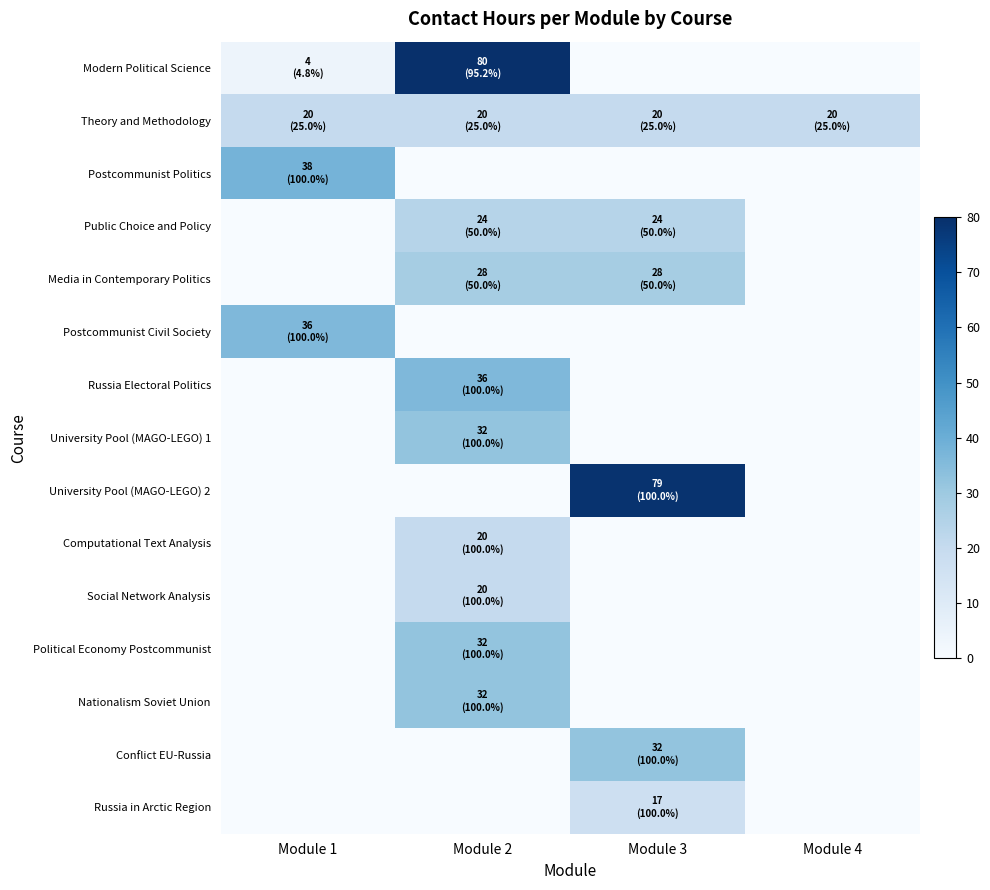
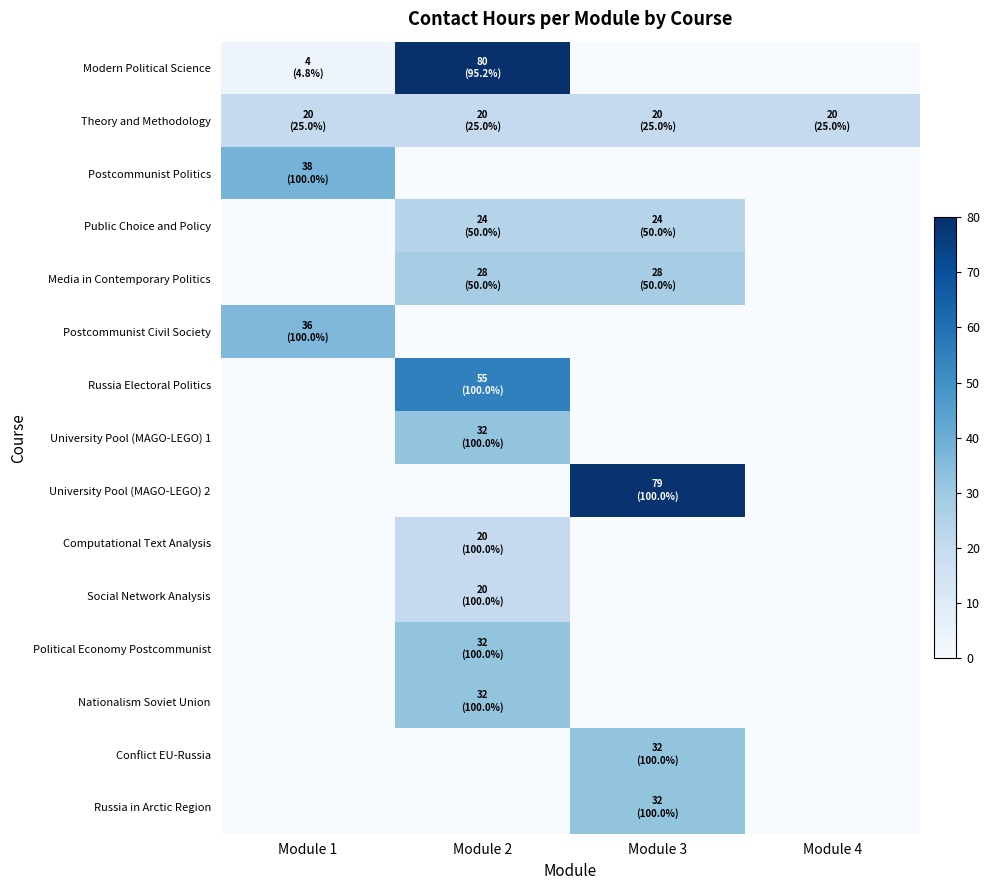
Russia Electoral Politics, Module 2: 36 -> 55
Russia in Arctic Region, Module 3: 17 -> 32
